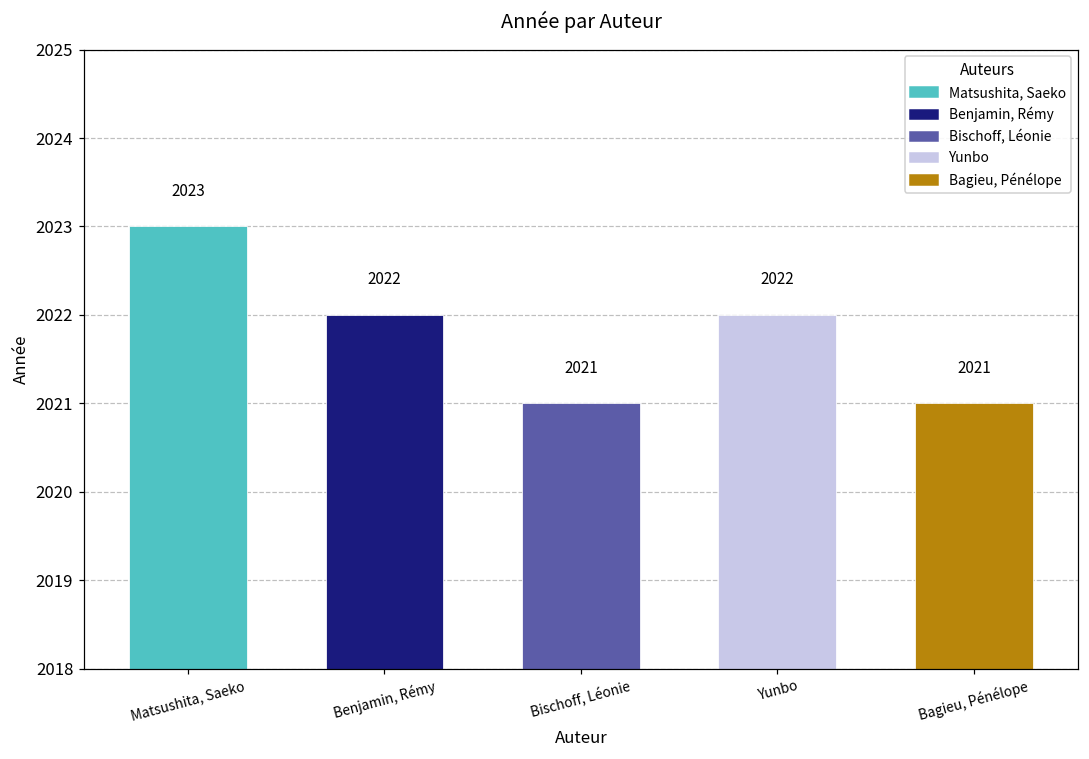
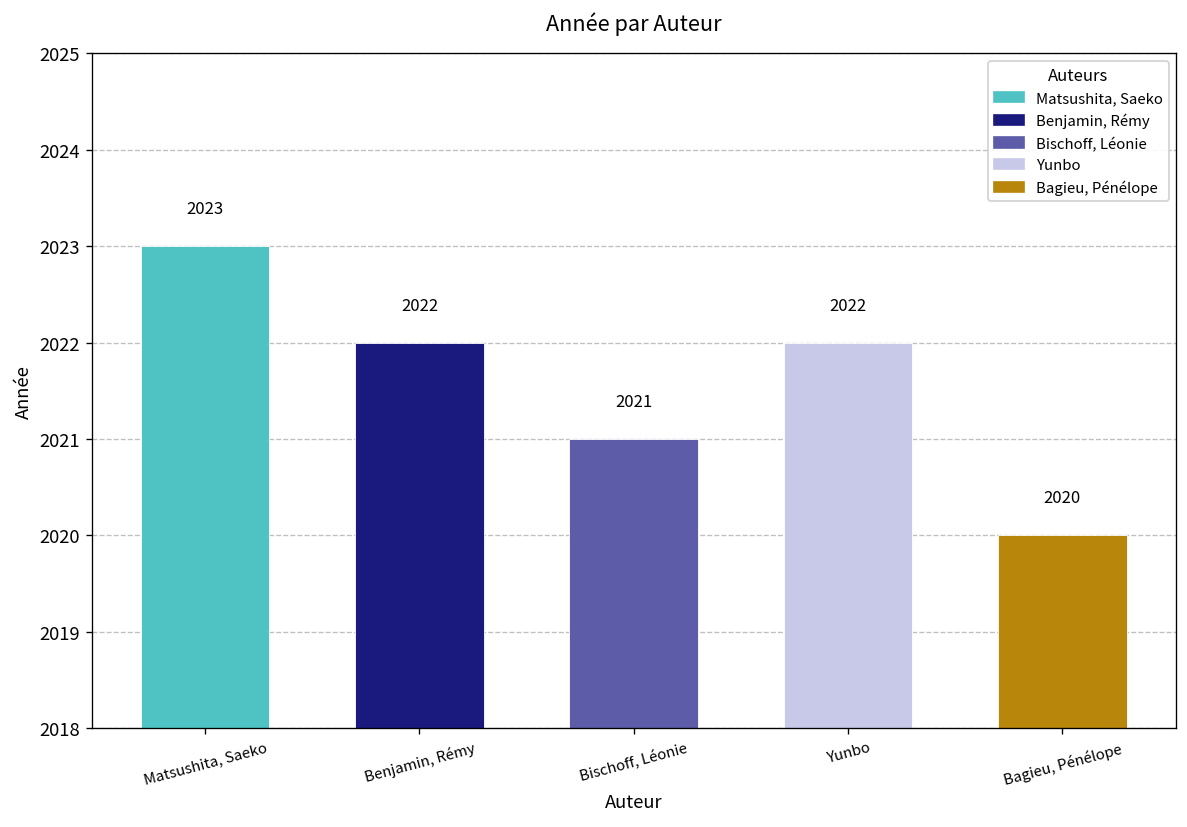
Bagieu, Pénélope: 2021 -> 2020
